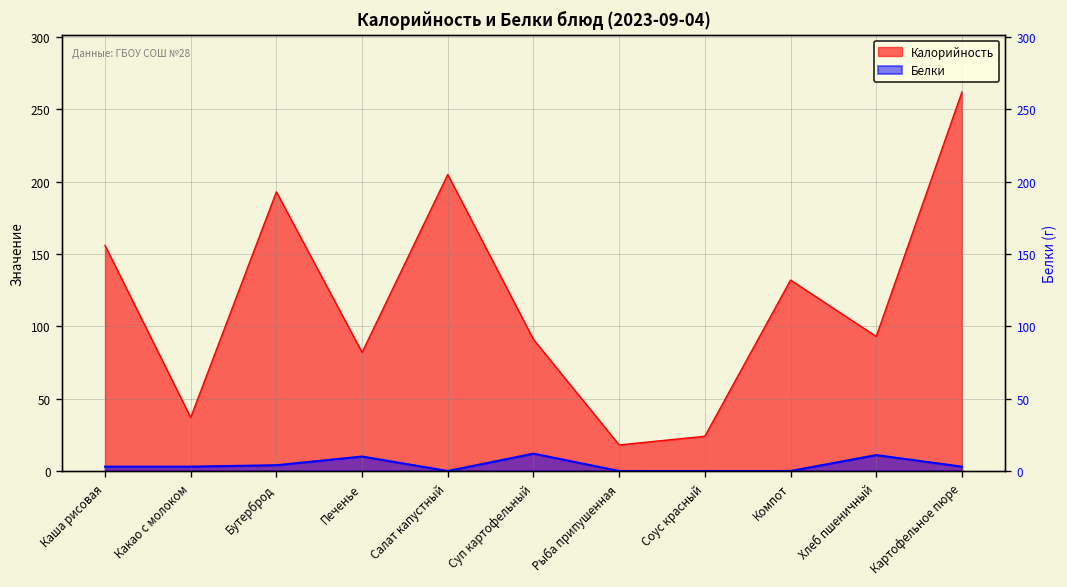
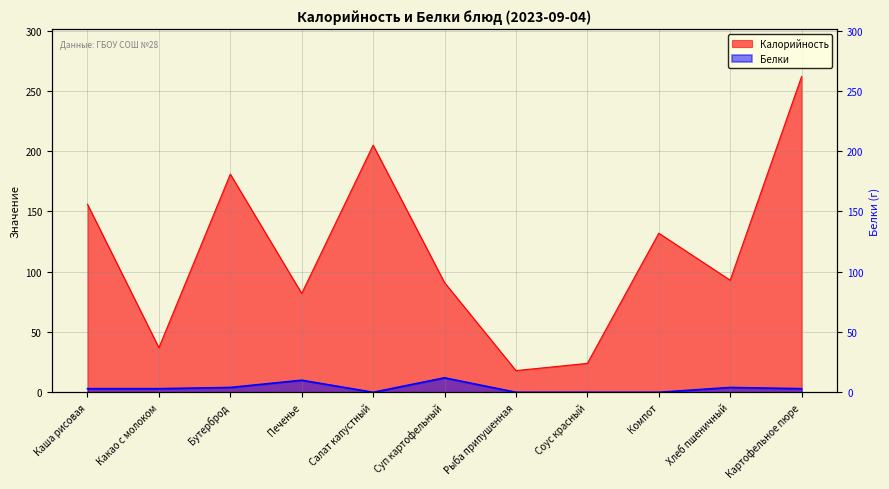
Калорийность, Бутерброд: 193 -> 181
Белки, Хлеб пшеничный: 11 -> 4
